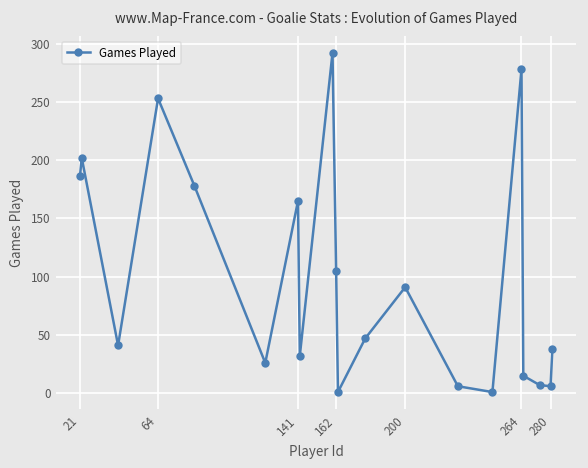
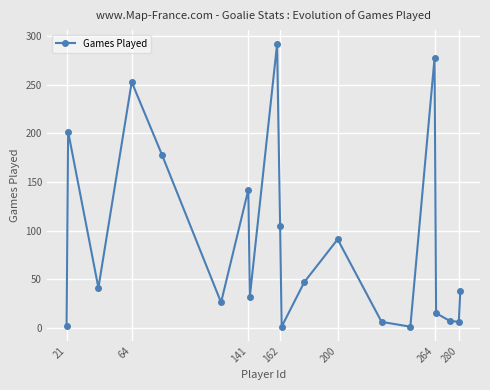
21: 190 -> 0
141: 170 -> 140
